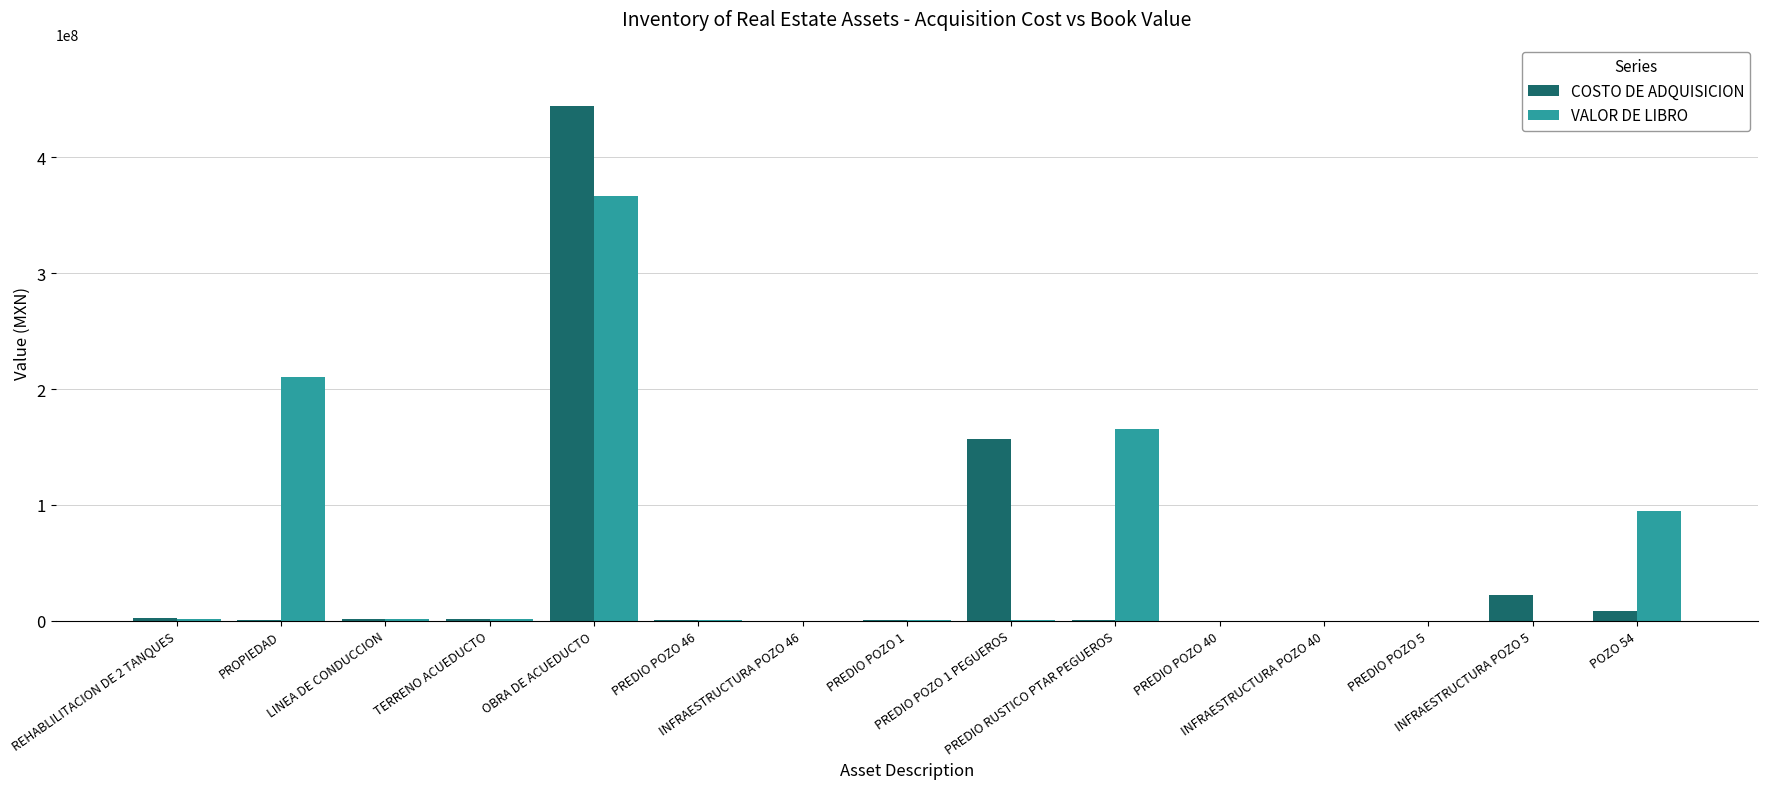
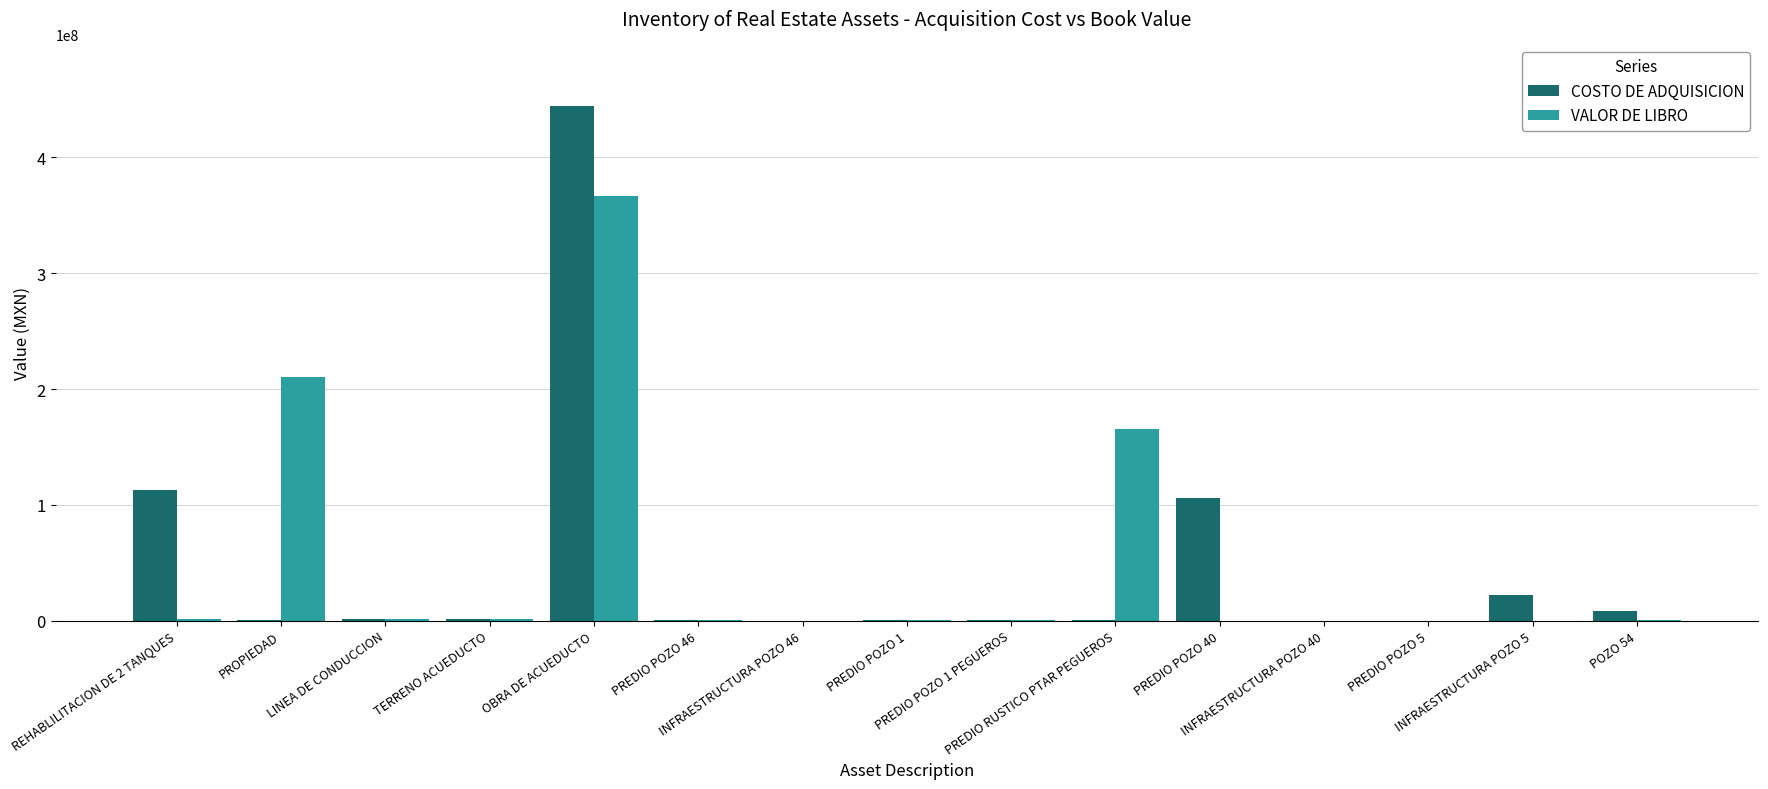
COSTO DE ADQUISICION, REHABLILITACION DE 2 TANQUES: 3000000 -> 112000000
COSTO DE ADQUISICION, PREDIO POZO 1 PEGUEROS: 157000000 -> 0
COSTO DE ADQUISICION, PREDIO POZO 40: 0 -> 106000000
VALOR DE LIBRO, POZO 54: 95000000 -> 0
